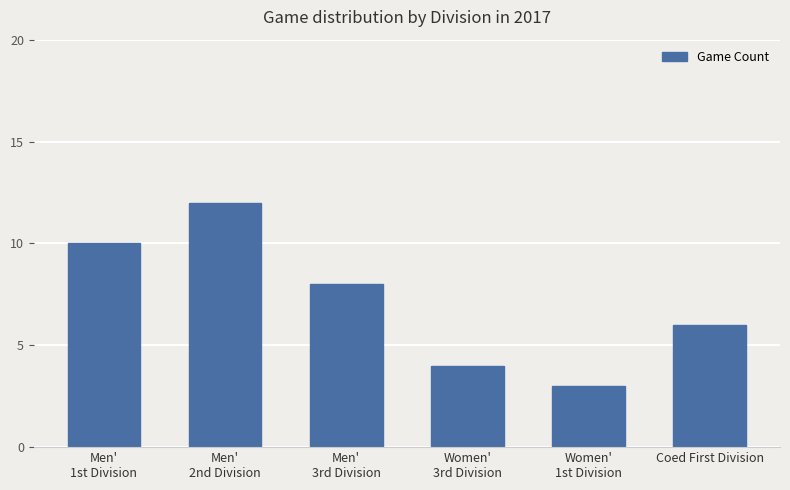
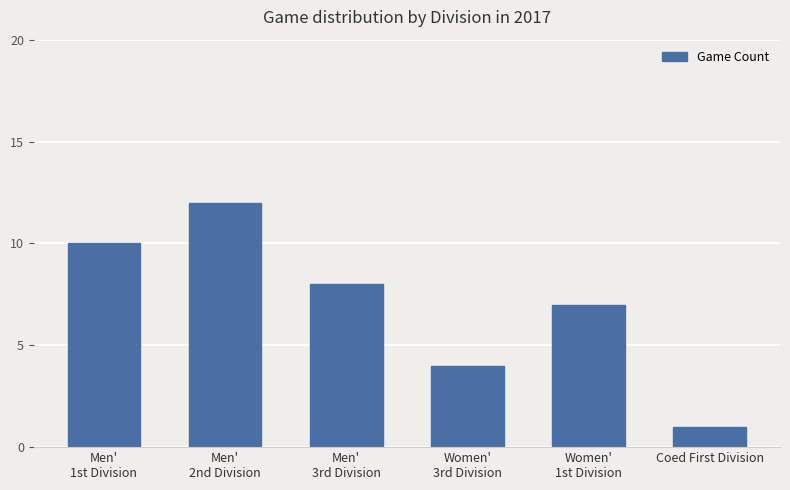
Women' 1st Division: 3 -> 7
Coed First Division: 6 -> 1
